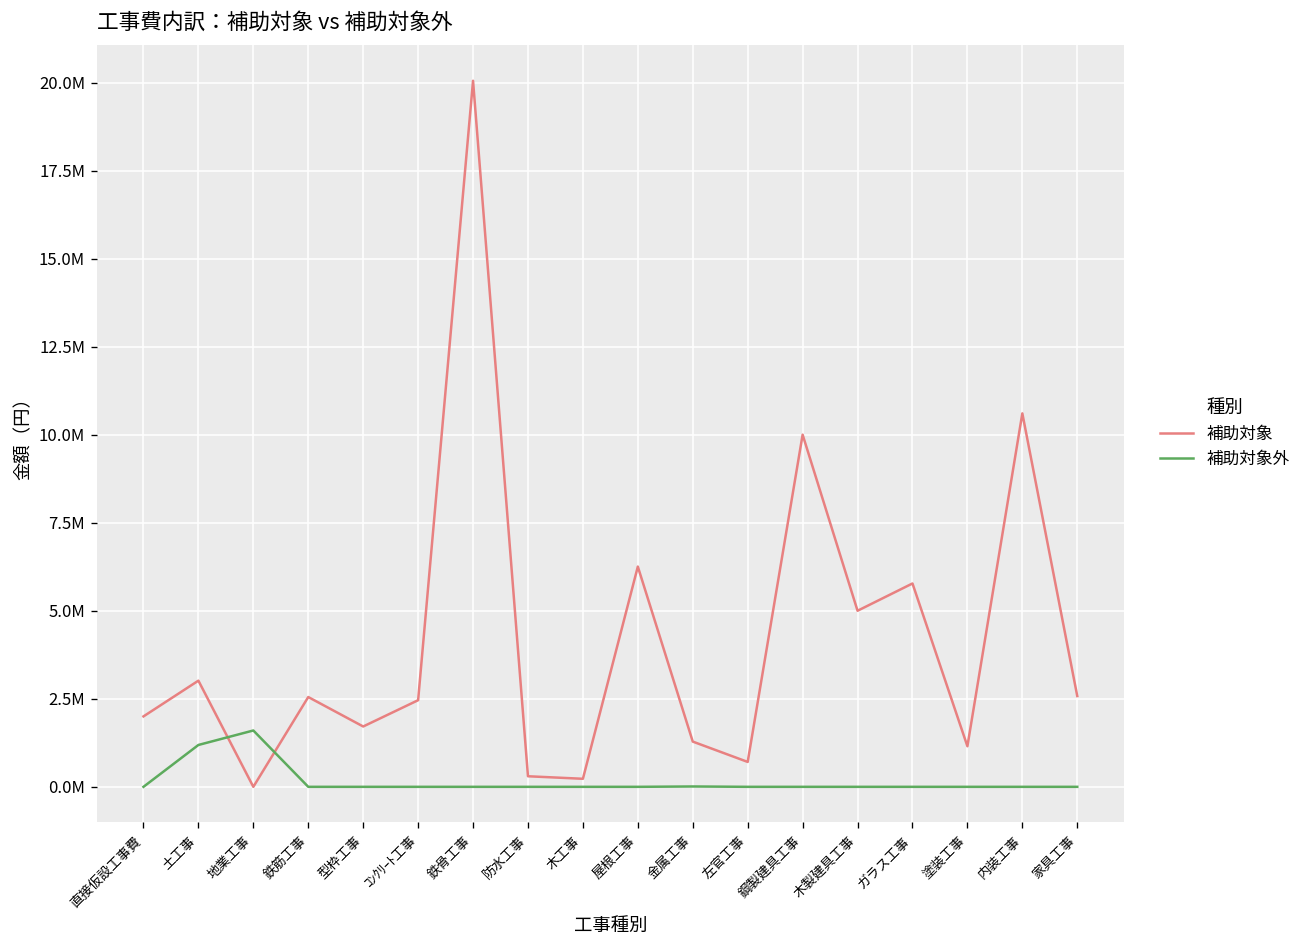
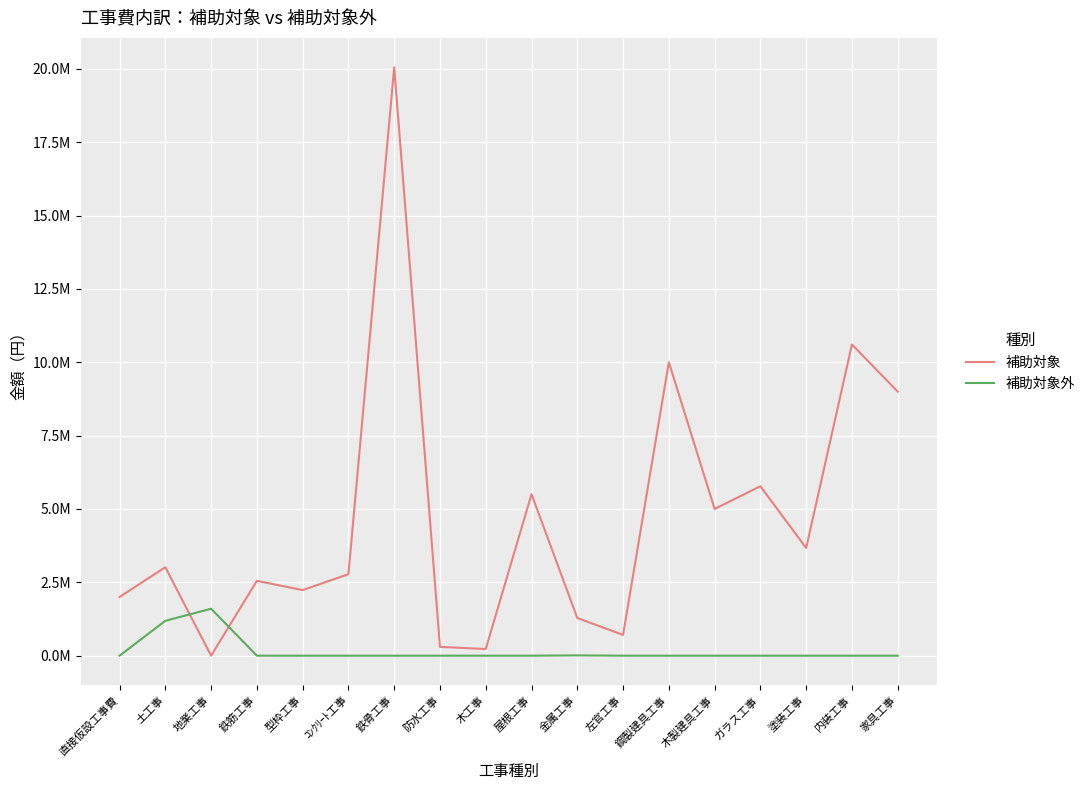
補助対象, 型枠工事: 1700000 -> 2200000
補助対象, ｺﾝｸﾘｰﾄ工事: 2500000 -> 2800000
補助対象, 屋根工事: 6300000 -> 5500000
補助対象, 塗装工事: 1200000 -> 3700000
補助対象, 家具工事: 2600000 -> 9000000
